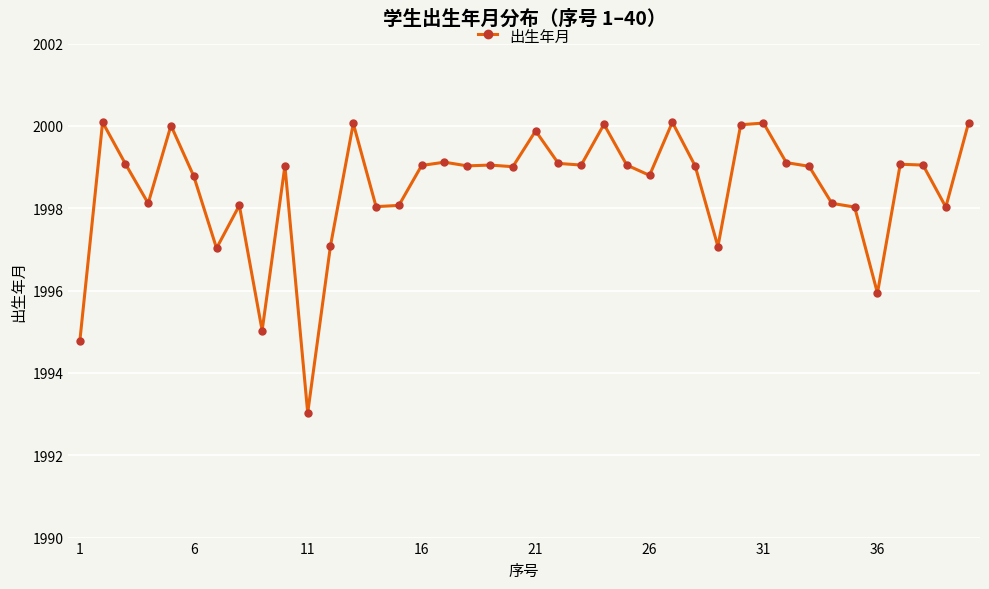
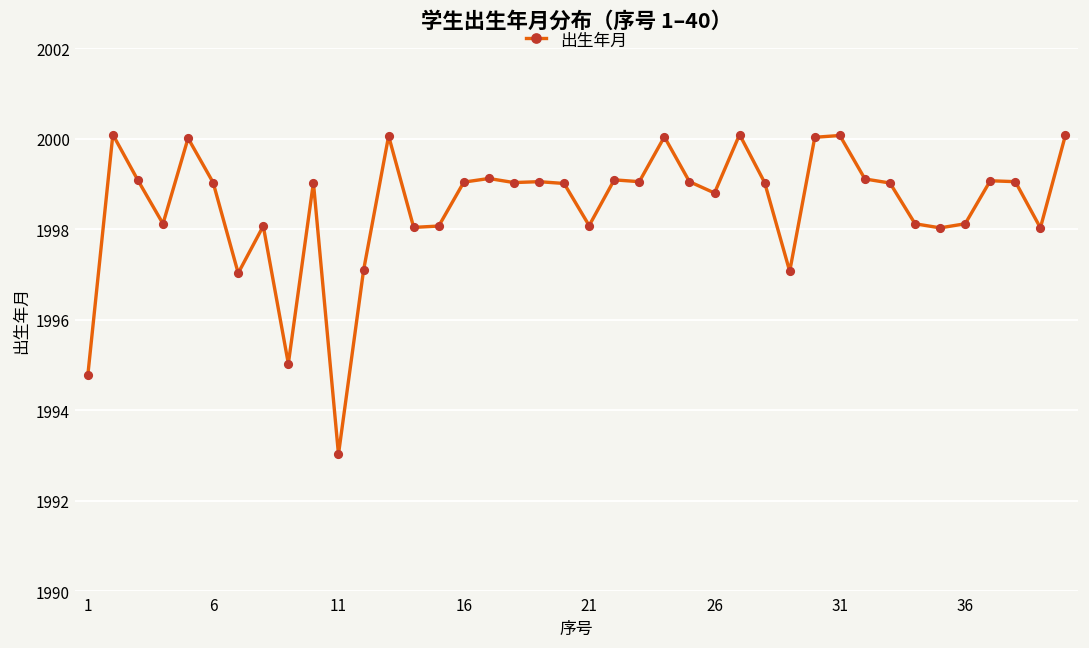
6: 1998.8 -> 1999.0
21: 1999.9 -> 1998.1
36: 1995.9 -> 1998.1
